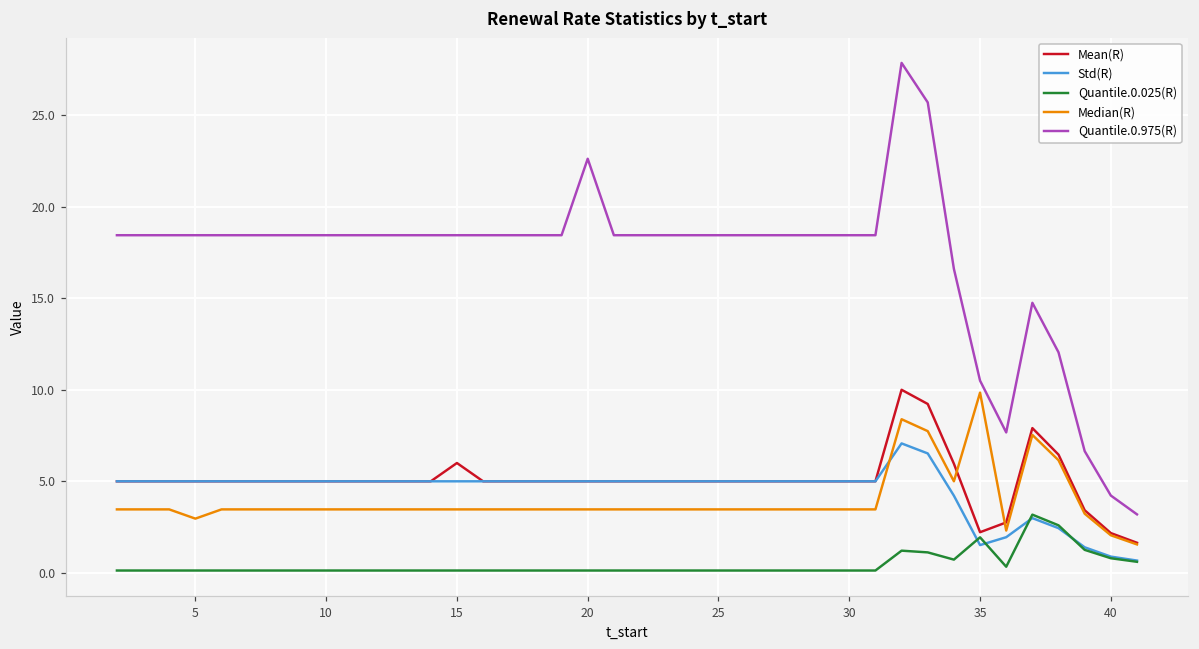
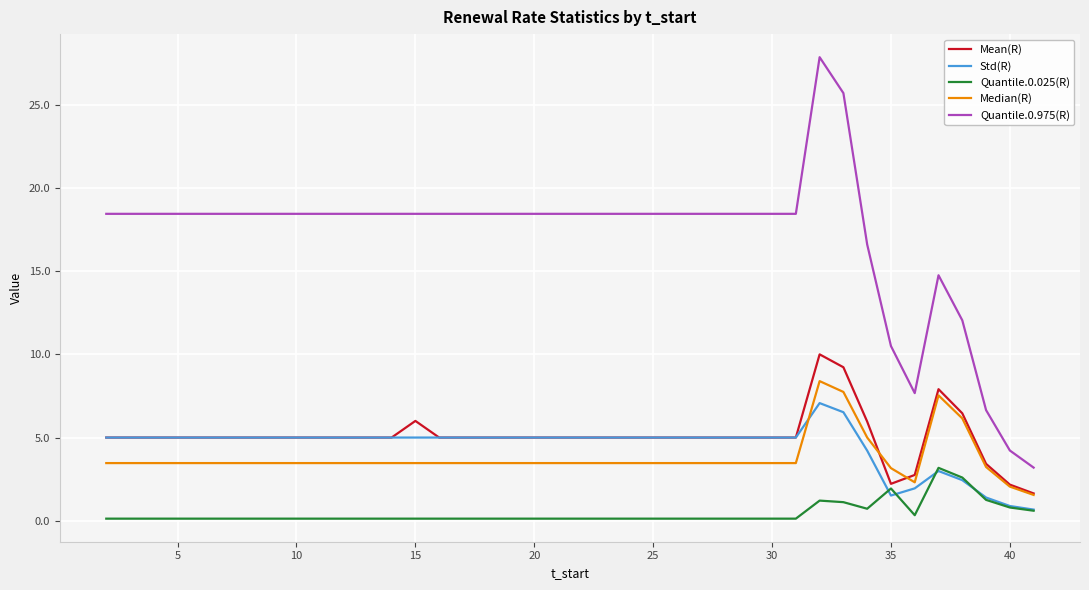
Median(R), 5: 3.0 -> 3.5
Quantile.0.975(R), 20: 22.6 -> 18.4
Median(R), 35: 9.8 -> 3.2
